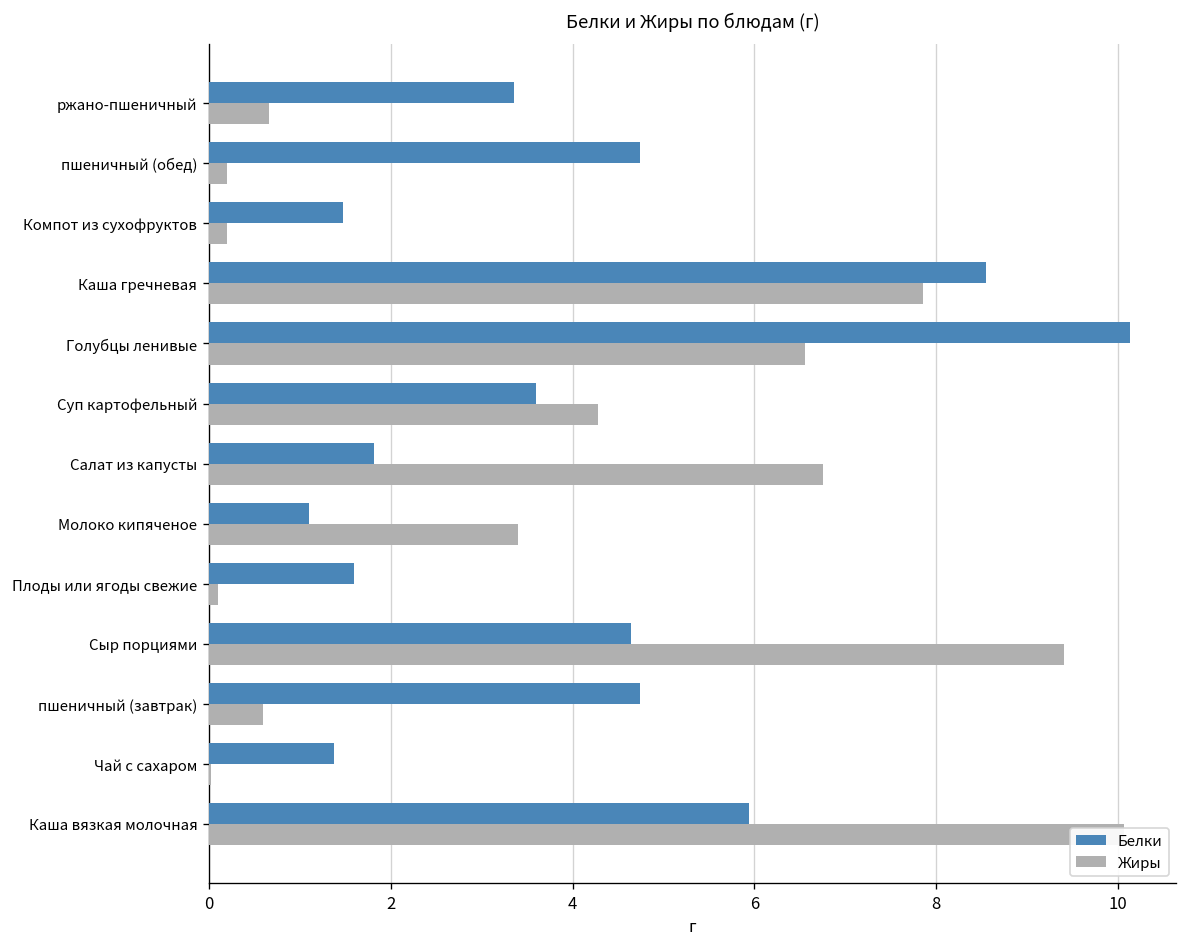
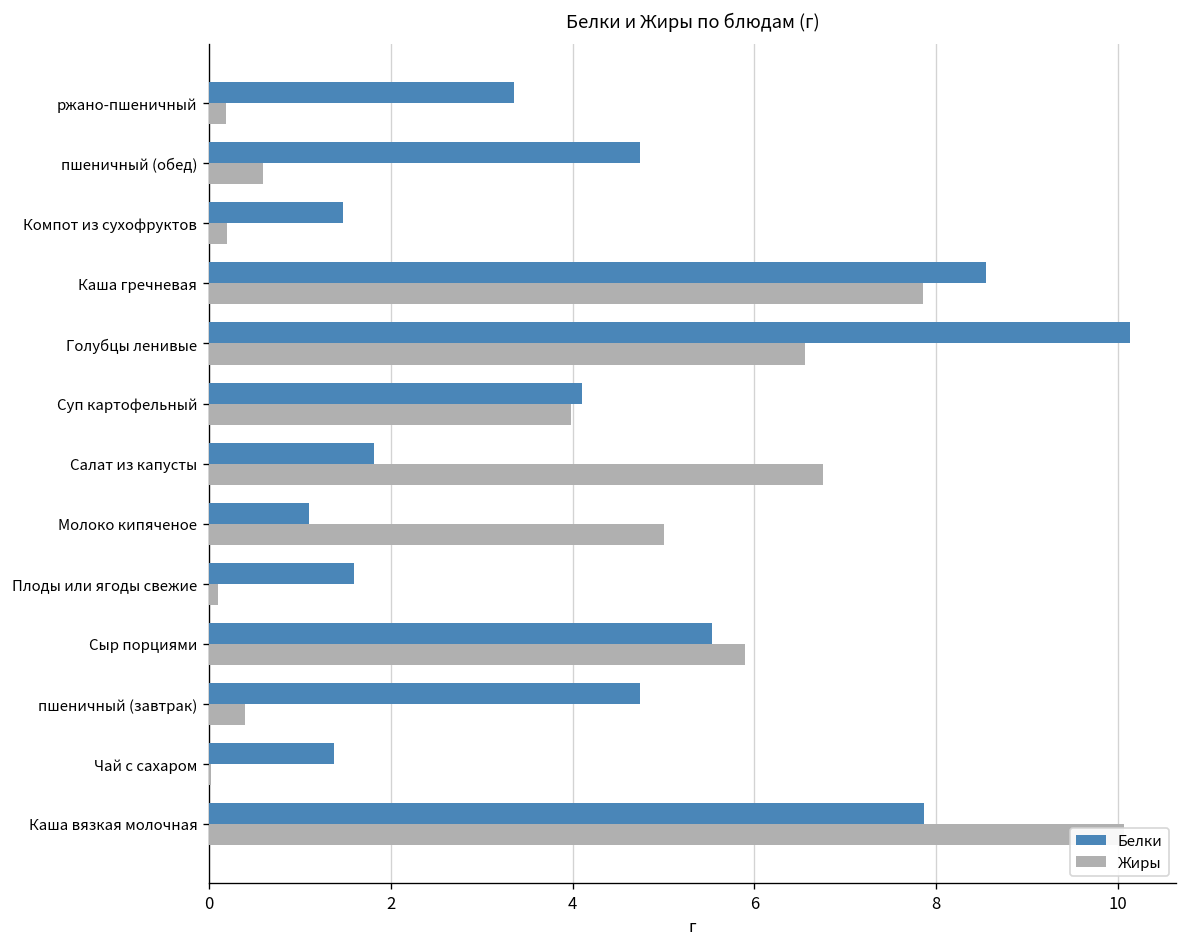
Жиры, ржано-пшеничный: 0.7 -> 0.2
Жиры, пшеничный (обед): 0.2 -> 0.6
Белки, Суп картофельный: 3.6 -> 4.1
Жиры, Суп картофельный: 4.3 -> 4.0
Жиры, Молоко кипяченое: 3.4 -> 5.0
Белки, Сыр порциями: 4.6 -> 5.5
Жиры, Сыр порциями: 9.4 -> 5.9
Жиры, пшеничный (завтрак): 0.6 -> 0.4
Белки, Каша вязкая молочная: 5.9 -> 7.9
